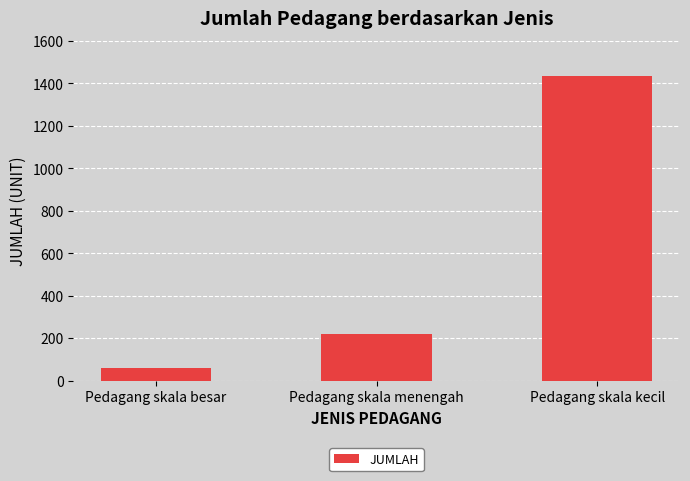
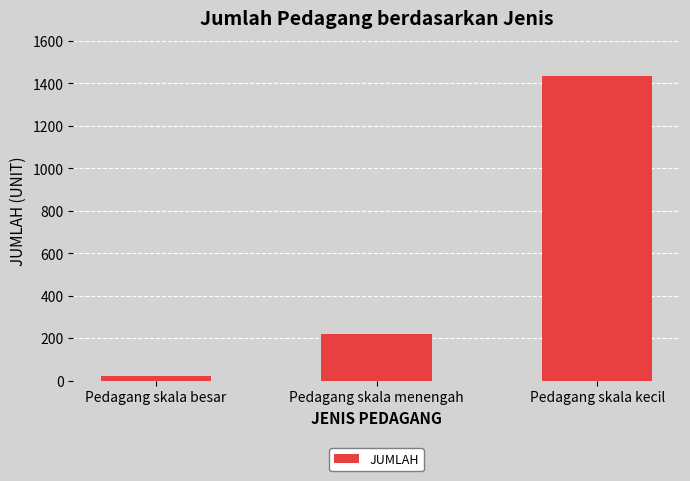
Pedagang skala besar: 60 -> 20
